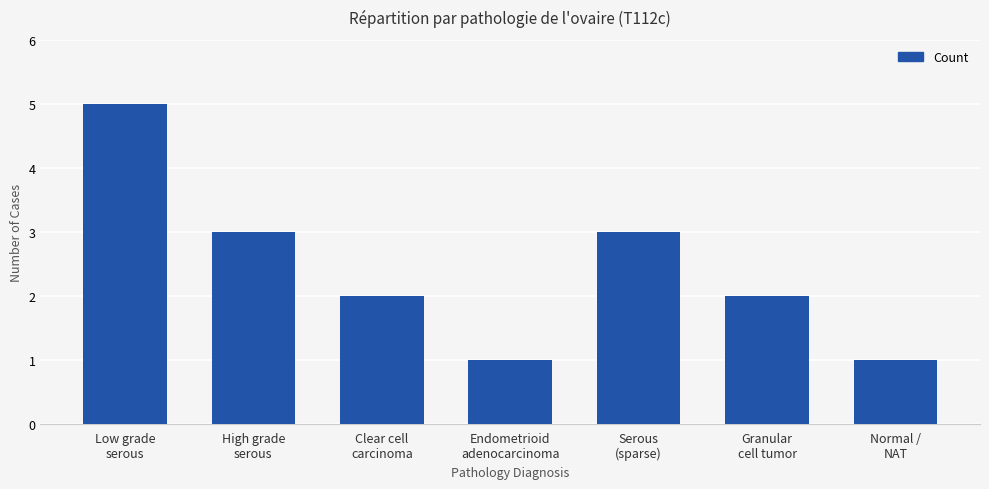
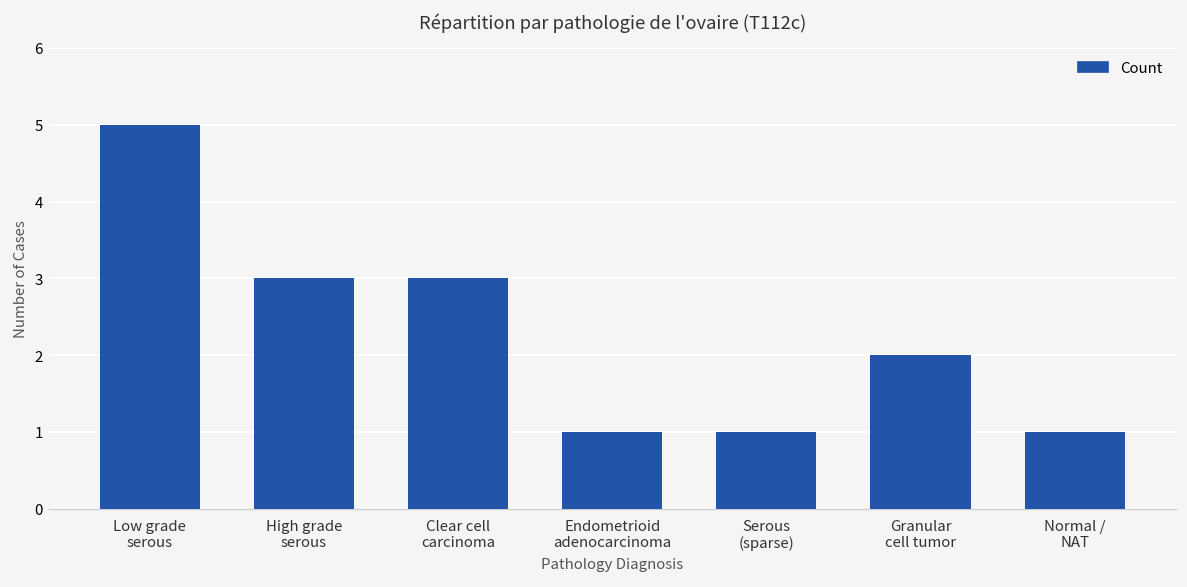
Clear cell carcinoma: 2 -> 3
Serous (sparse): 3 -> 1
